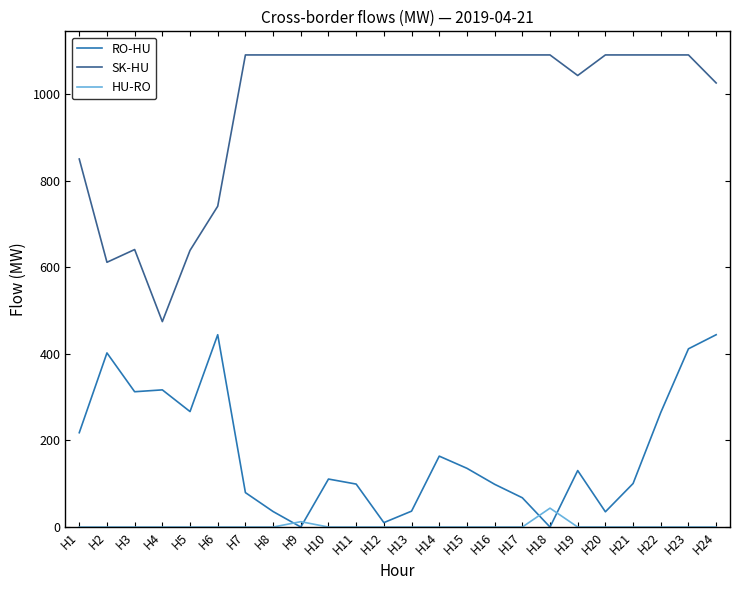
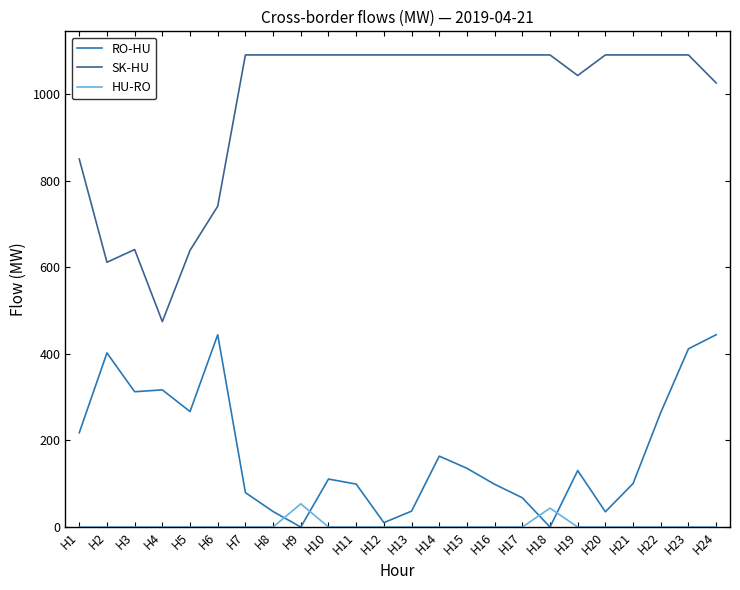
HU-RO, H9: 10 -> 50
